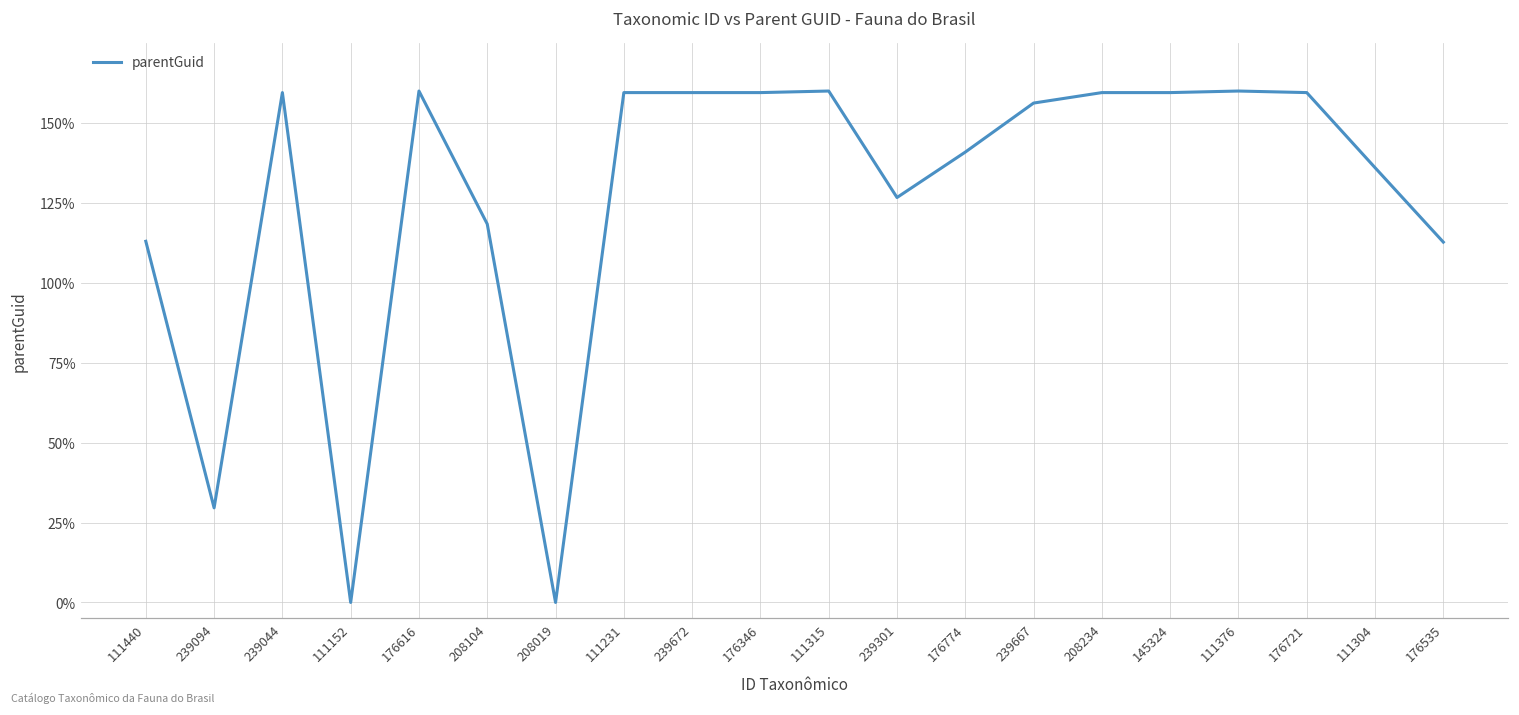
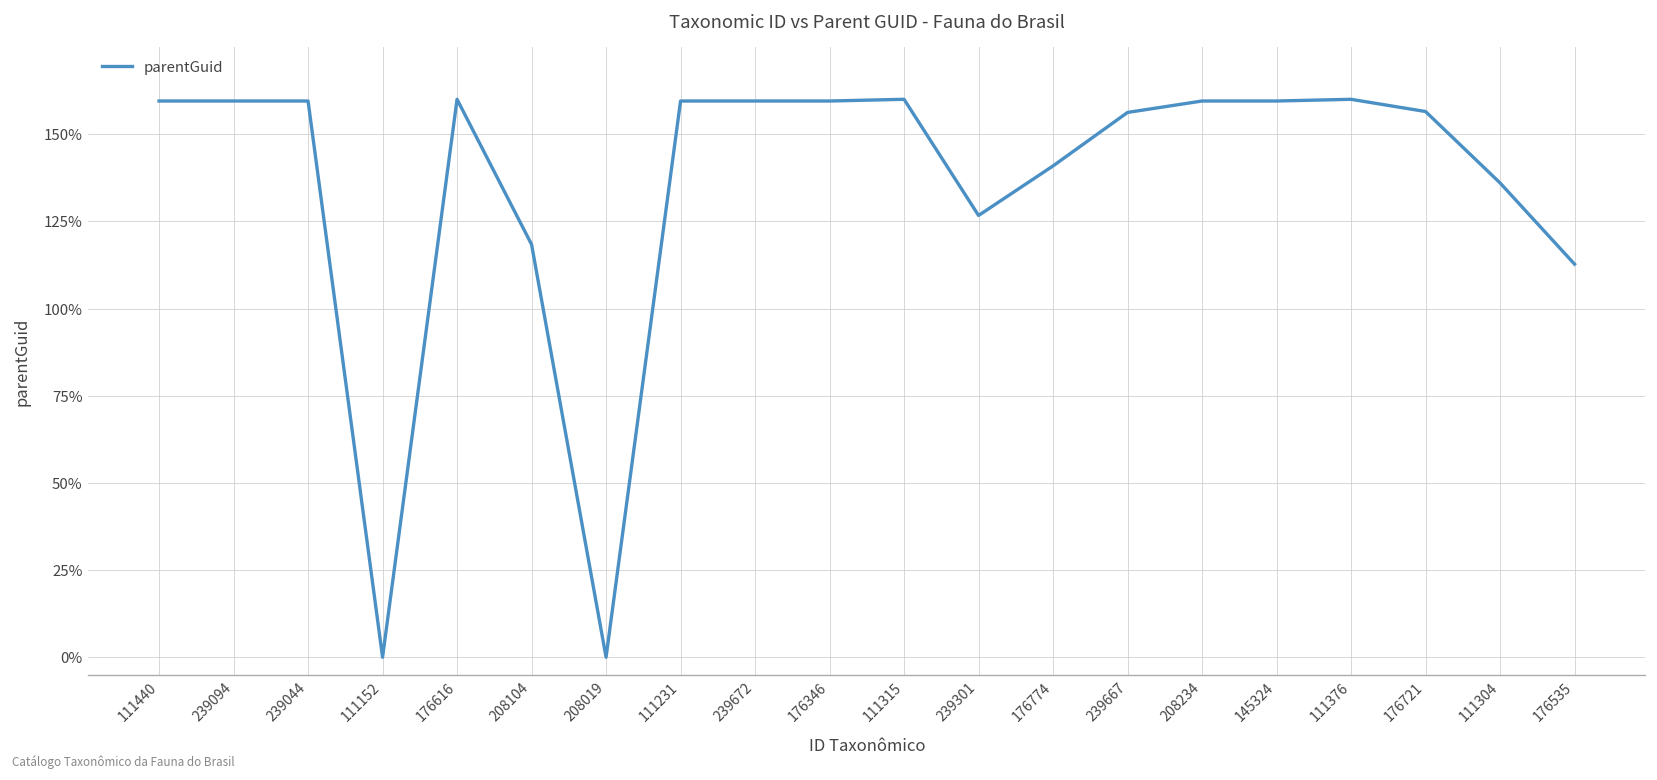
111440: 113% -> 160%
239094: 30% -> 160%
176721: 160% -> 156%
